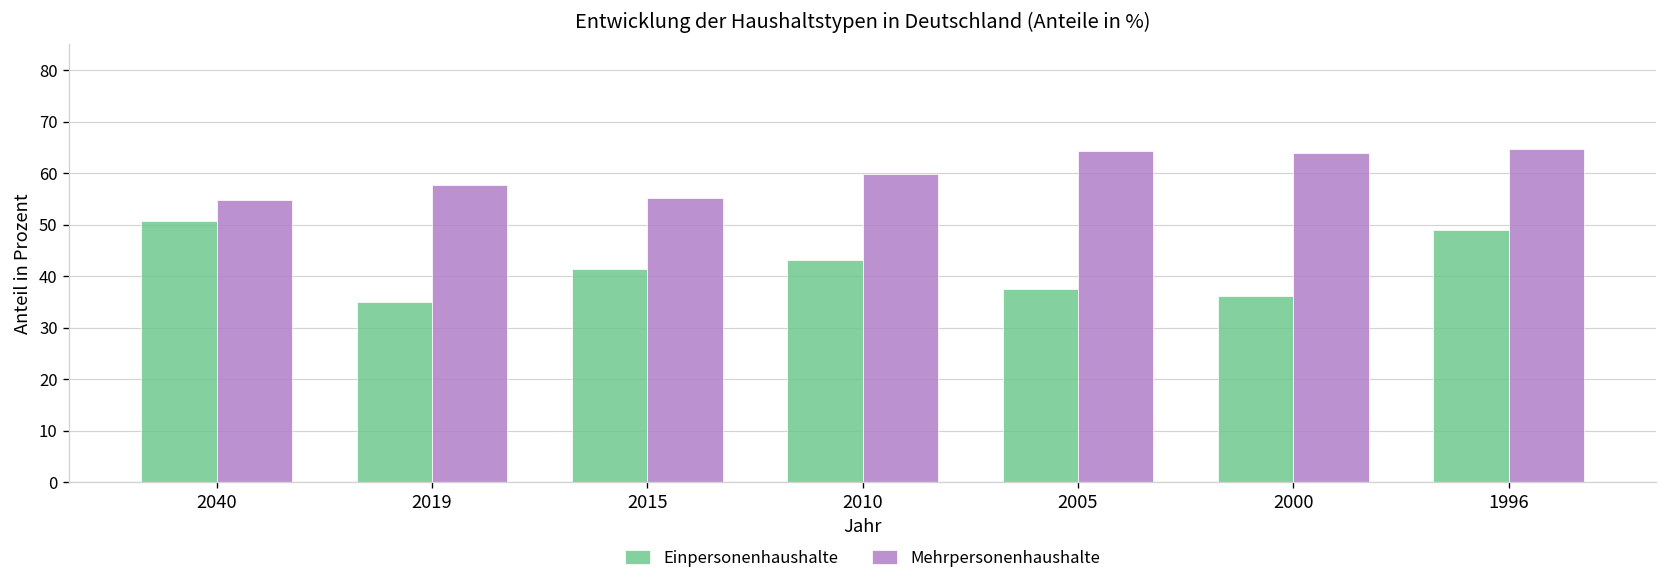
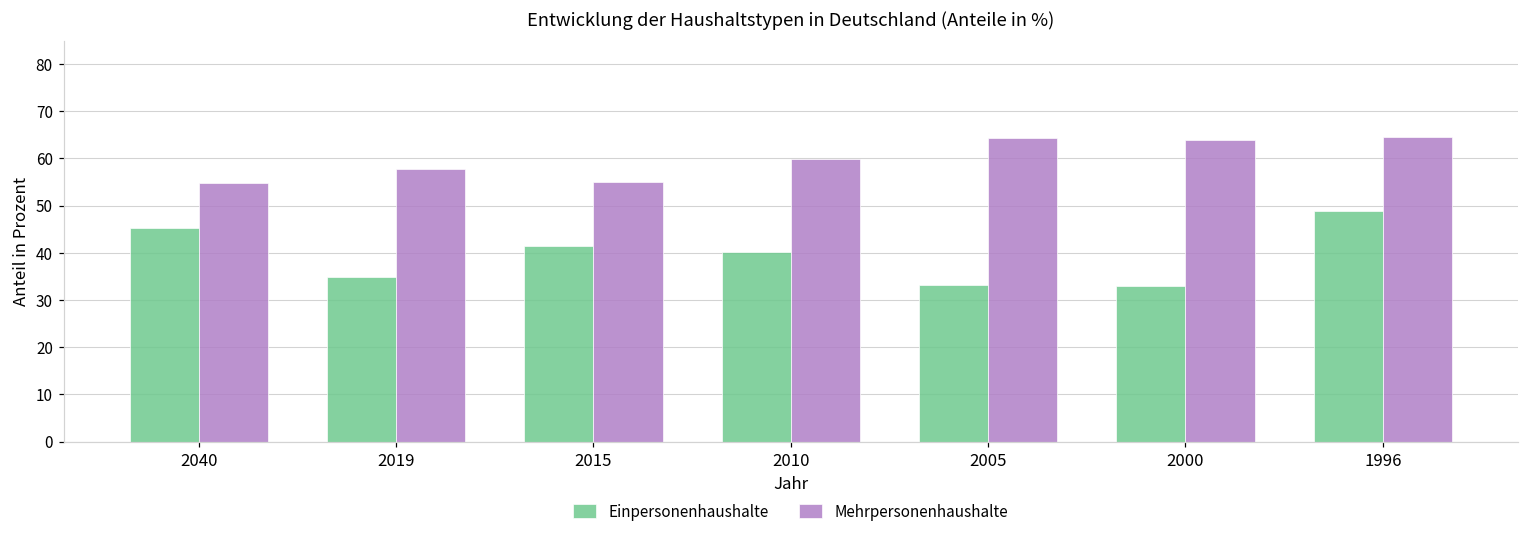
Einpersonenhaushalte, 2040: 51 -> 45
Einpersonenhaushalte, 2010: 43 -> 40
Einpersonenhaushalte, 2005: 38 -> 33
Einpersonenhaushalte, 2000: 36 -> 33
